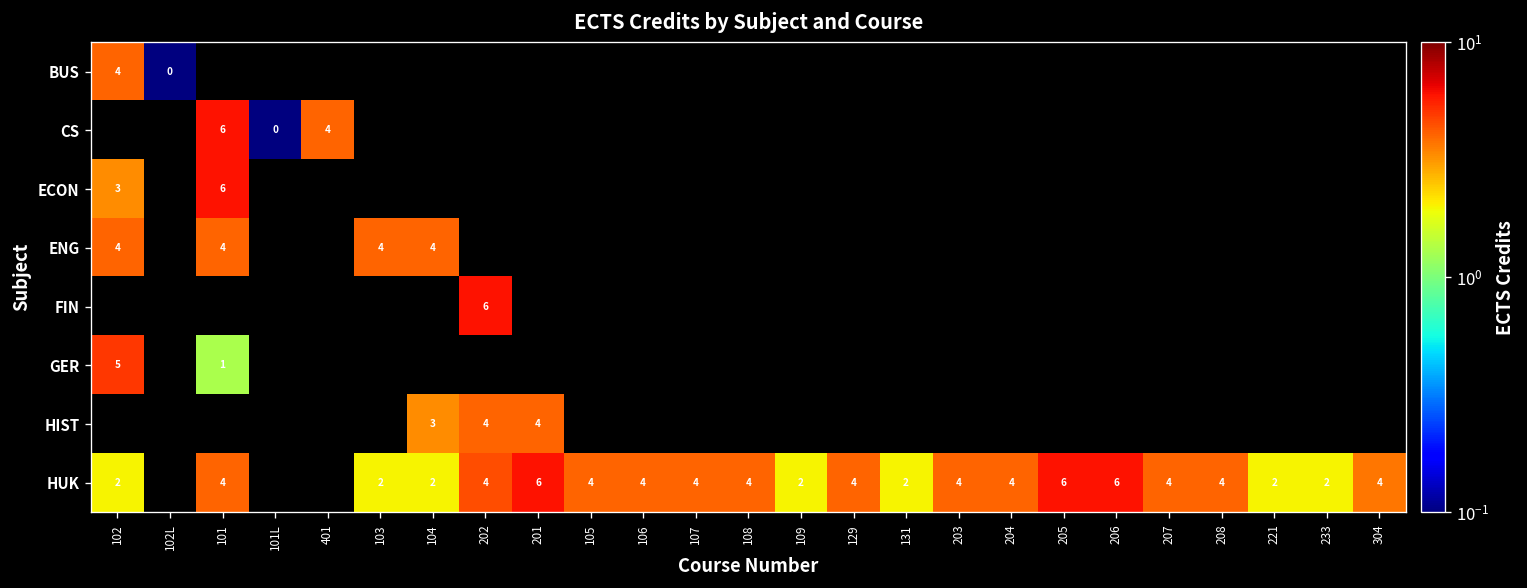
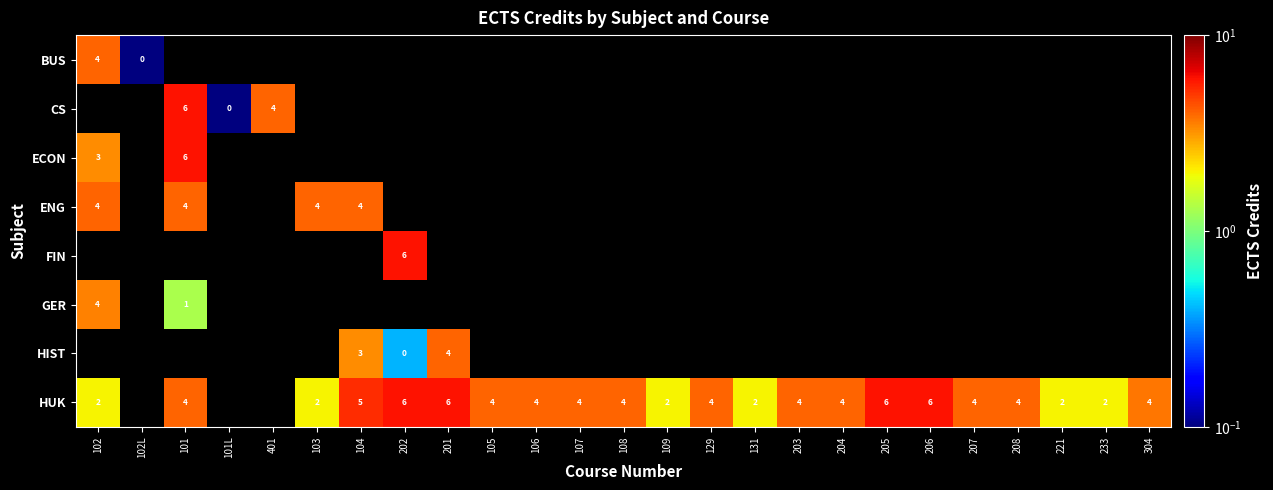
GER, 102: 5 -> 4
HIST, 202: 4 -> 0
HUK, 104: 2 -> 5
HUK, 202: 4 -> 6
